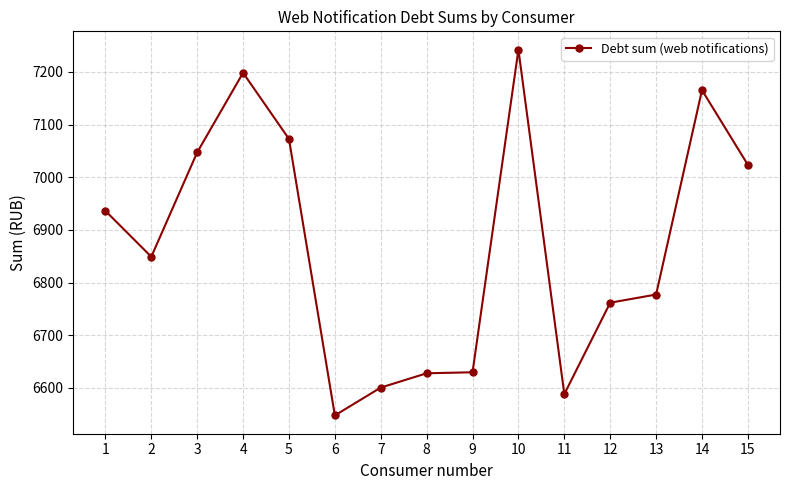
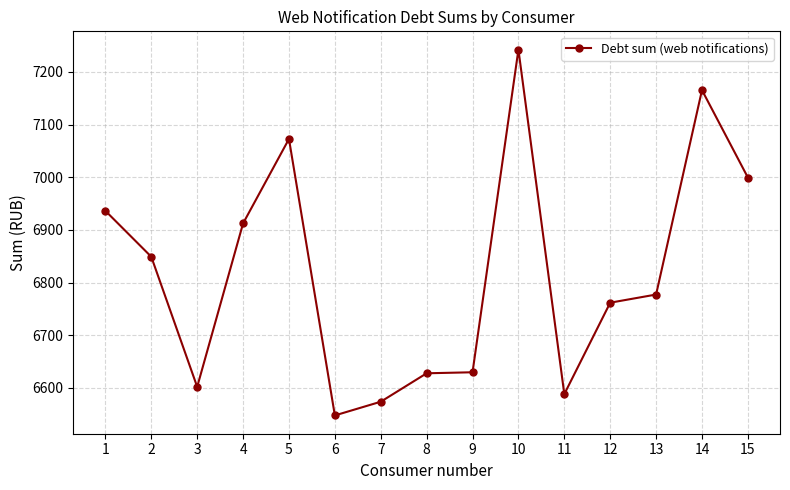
3: 7050 -> 6600
4: 7200 -> 6910
7: 6600 -> 6570
15: 7020 -> 7000
